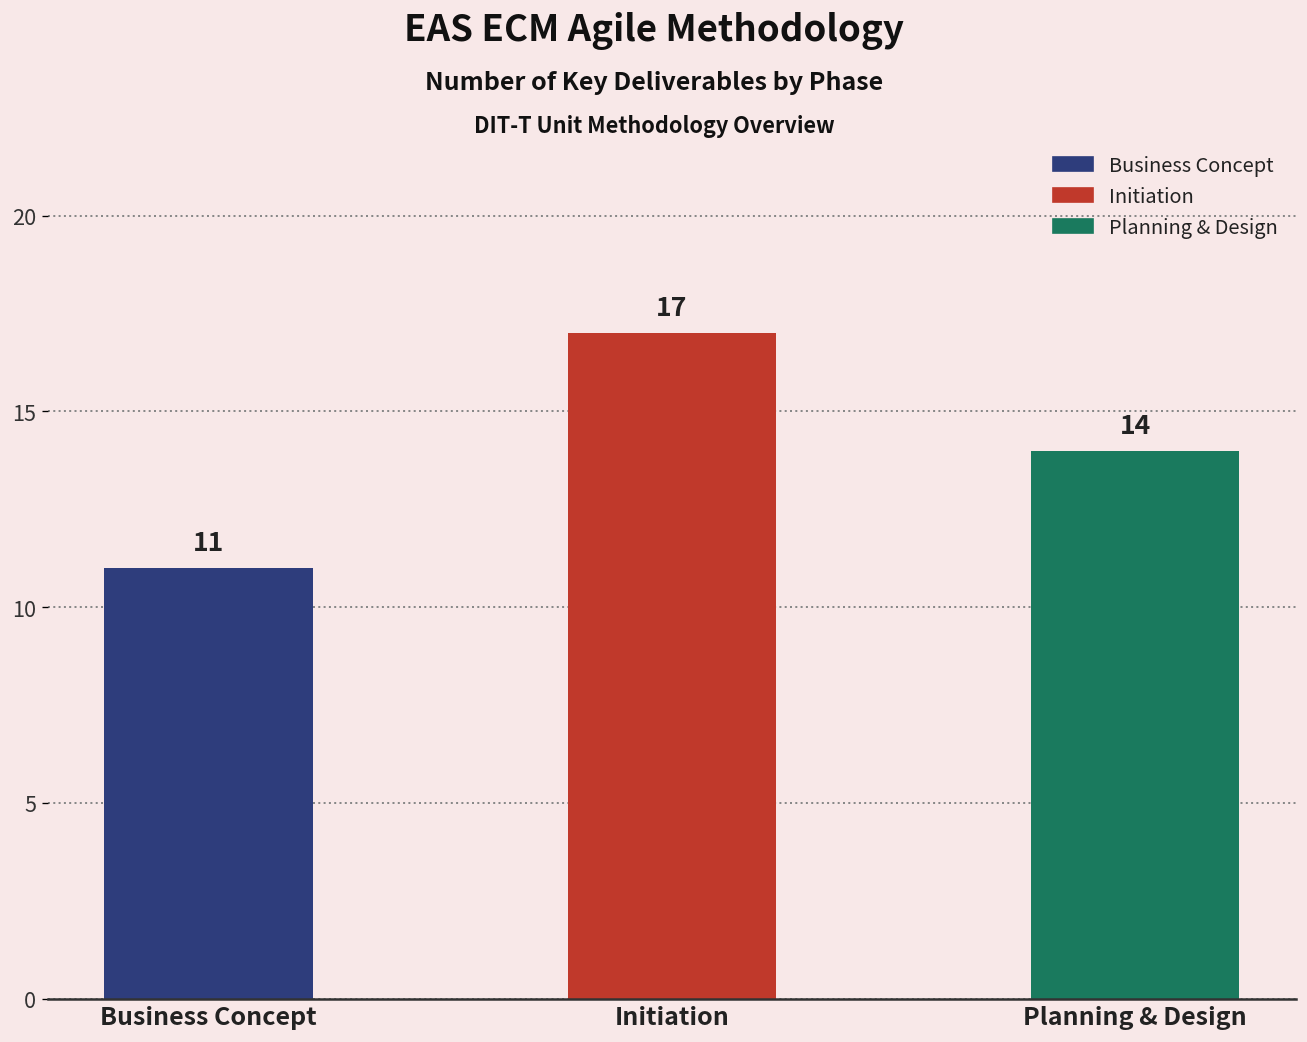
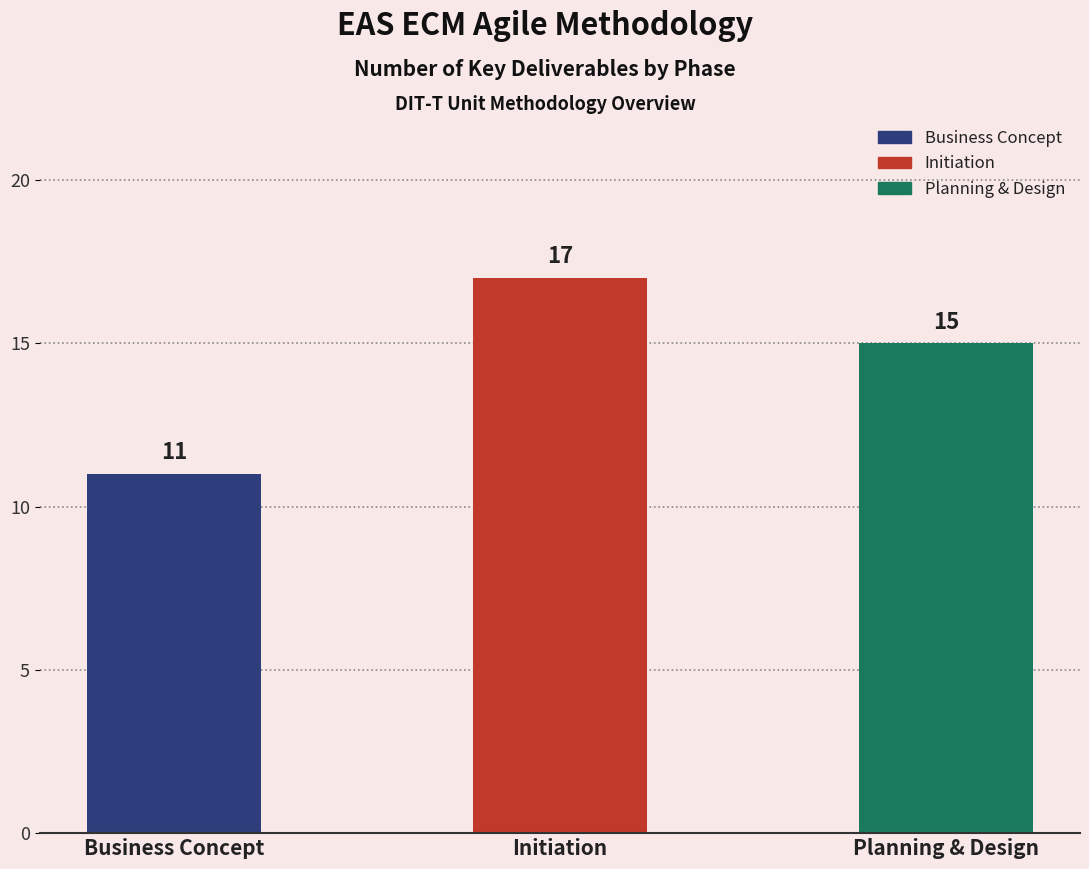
Planning & Design: 14 -> 15
